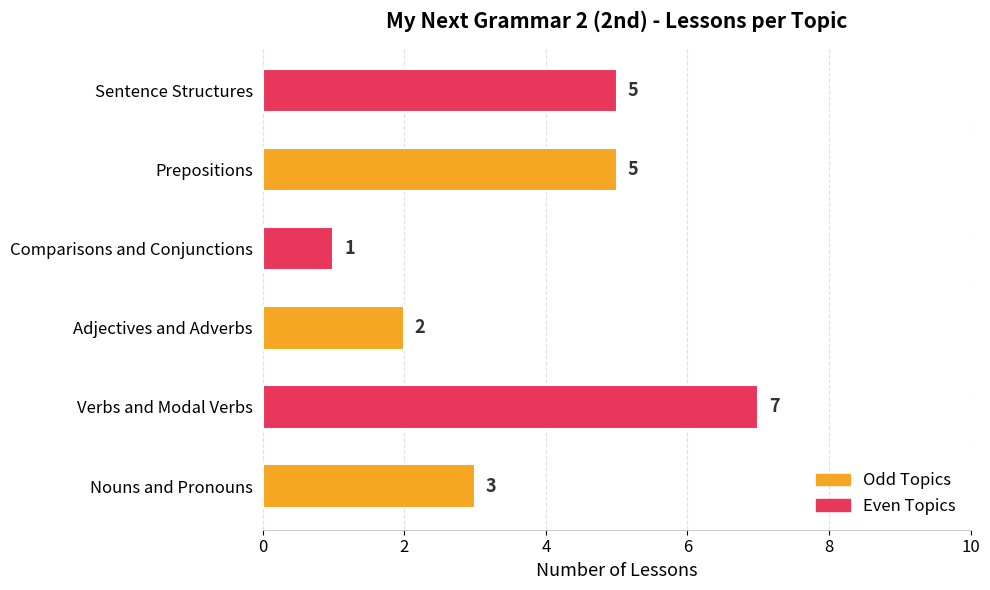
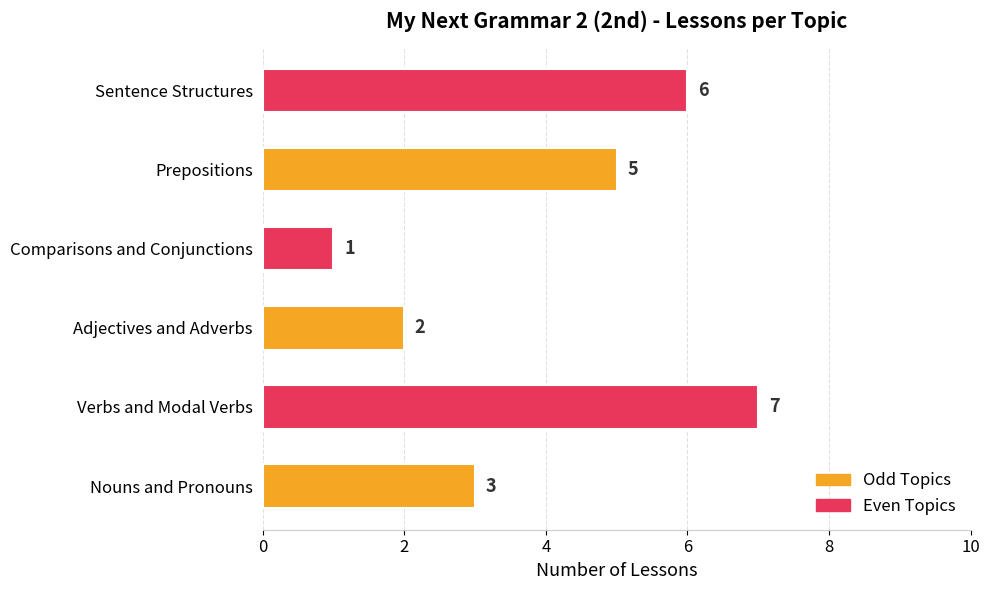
Sentence Structures: 5 -> 6
